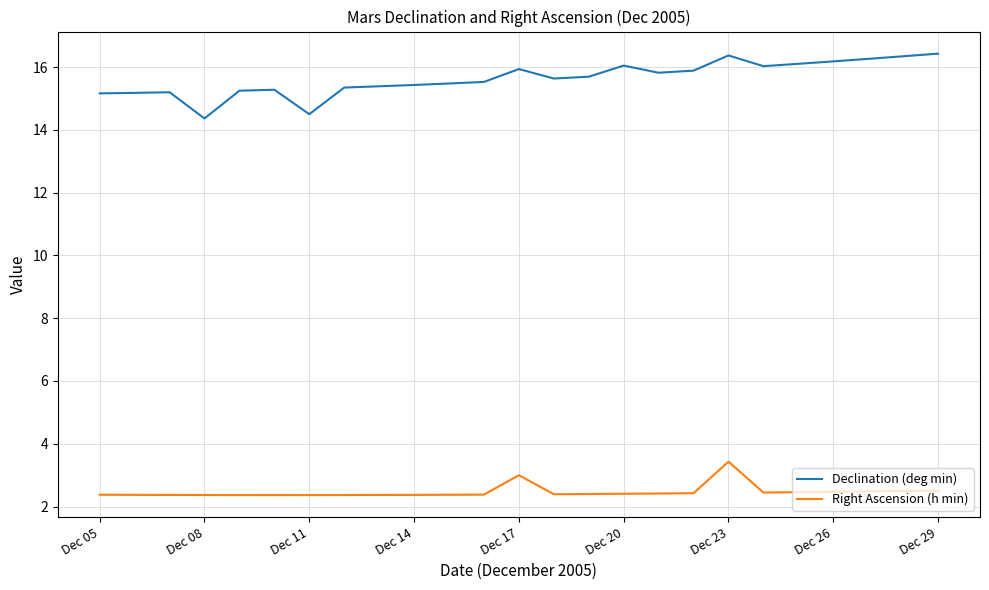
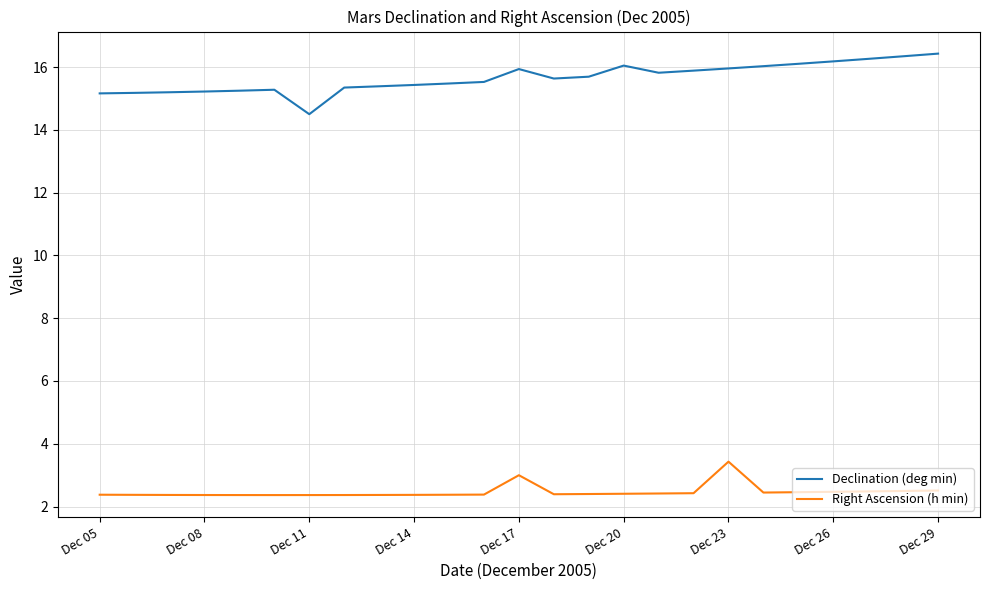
Declination (deg min), Dec 08: 14.4 -> 15.2
Declination (deg min), Dec 23: 16.4 -> 16.0
